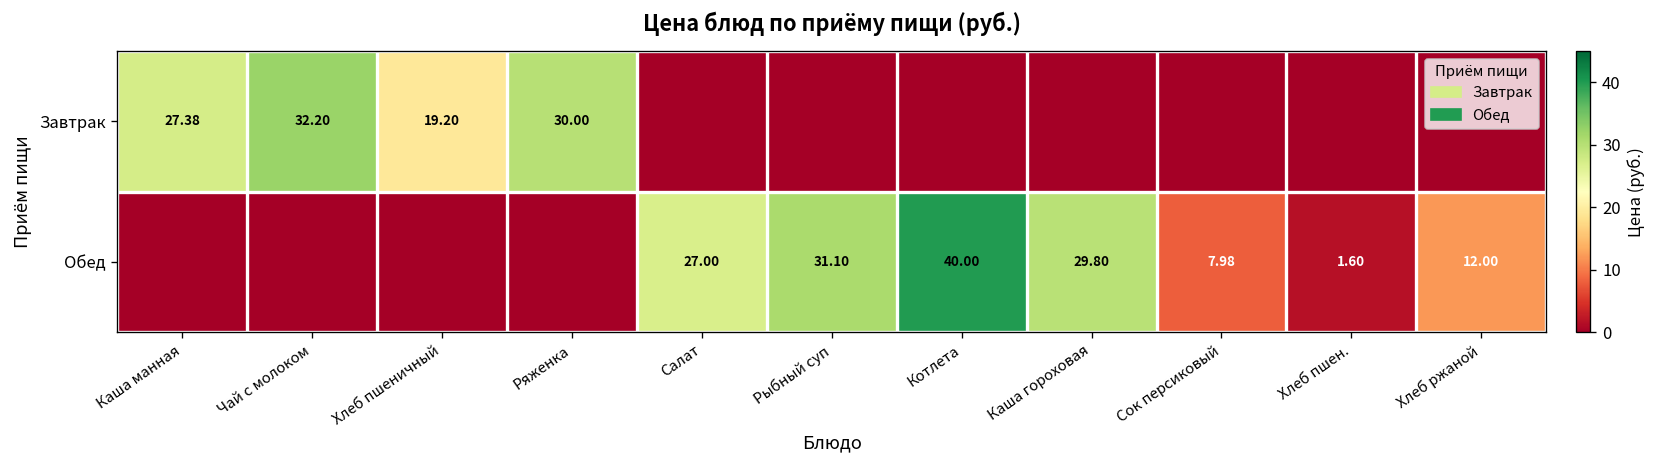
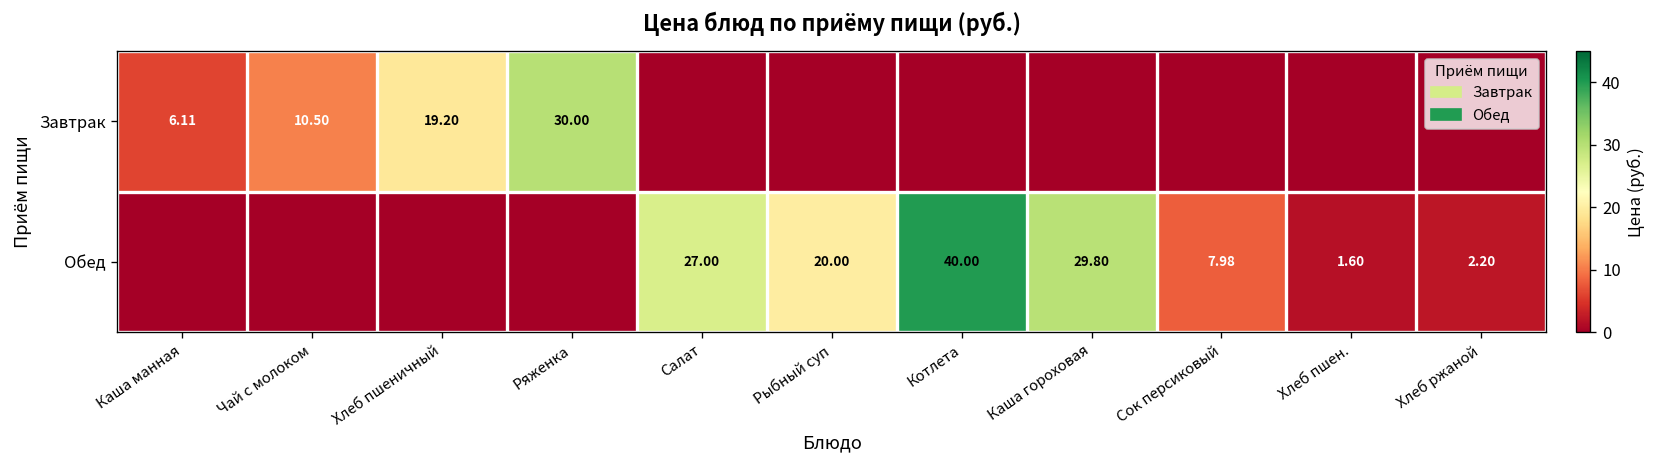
Завтрак, Каша манная: 27.38 -> 6.11
Завтрак, Чай с молоком: 32.20 -> 10.50
Обед, Рыбный суп: 31.10 -> 20.00
Обед, Хлеб ржаной: 12.00 -> 2.20
